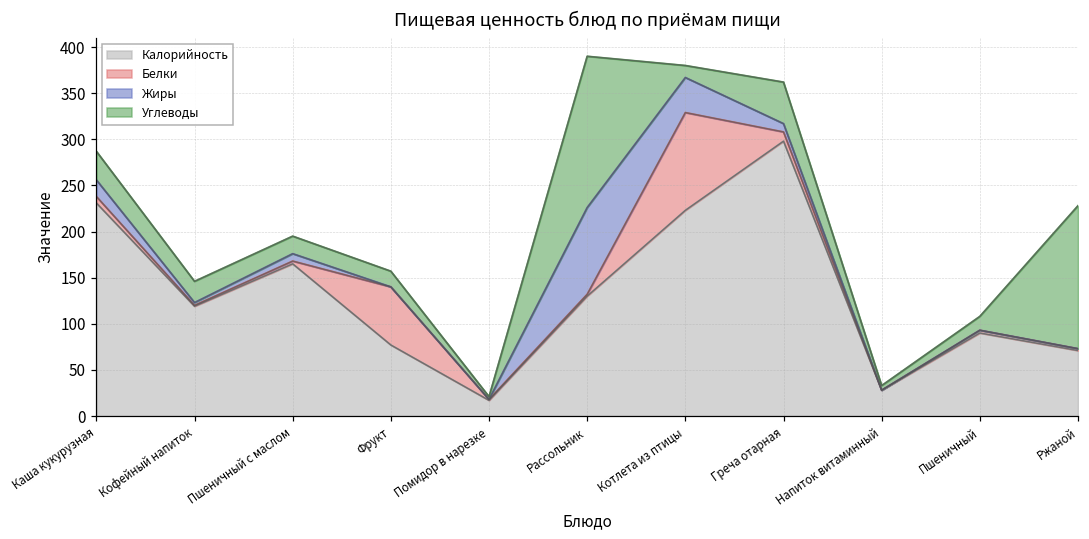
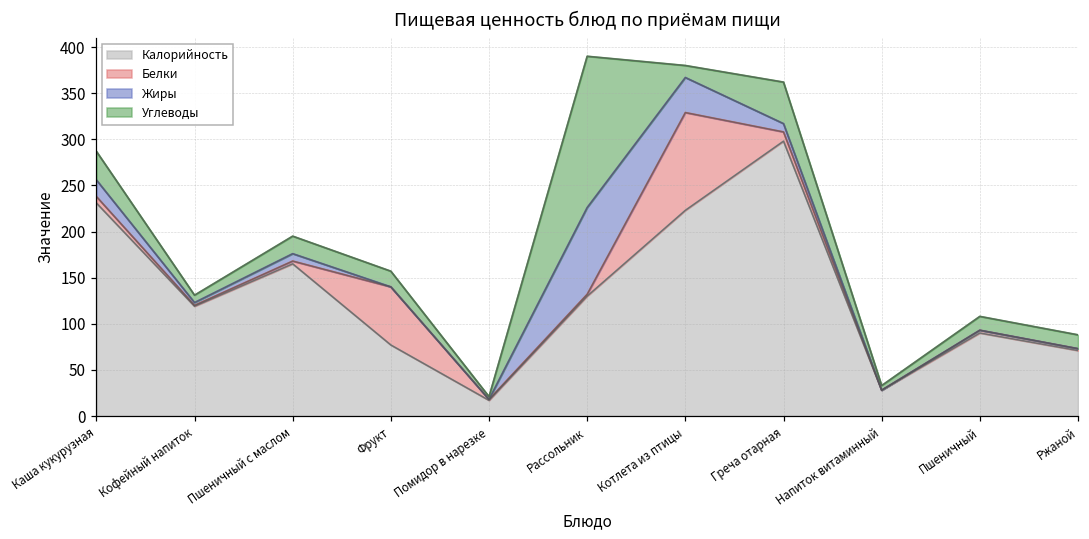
Углеводы, Кофейный напиток: 20 -> 10
Углеводы, Ржаной: 160 -> 20
